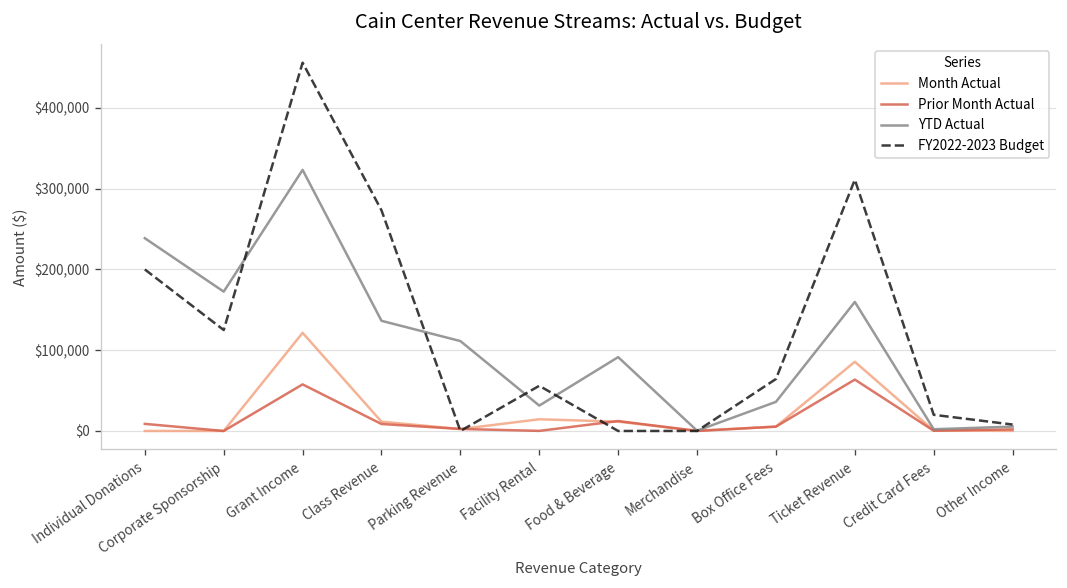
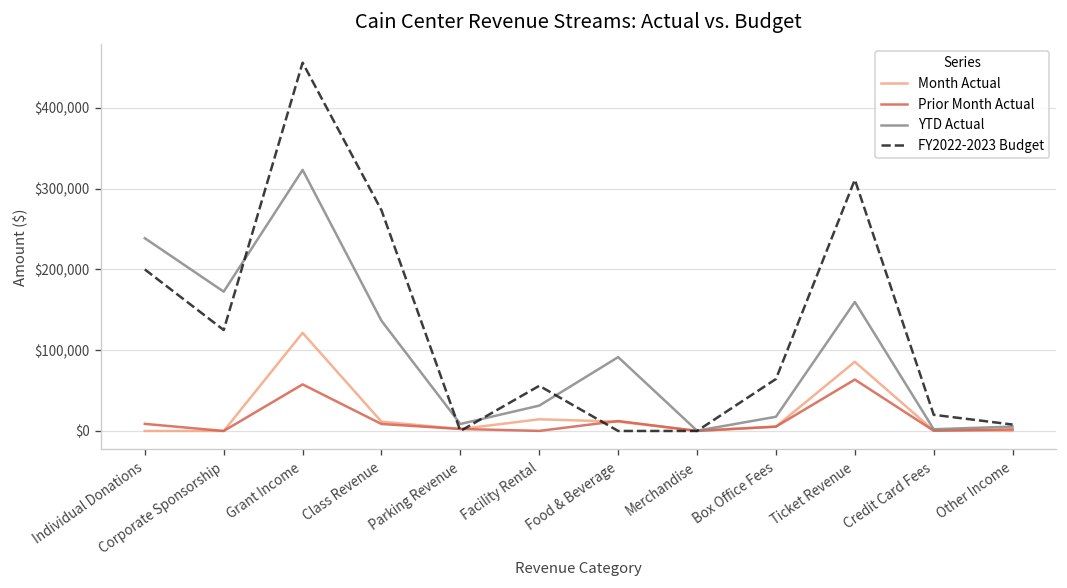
YTD Actual, Parking Revenue: $110,000 -> $10,000
YTD Actual, Box Office Fees: $40,000 -> $20,000
